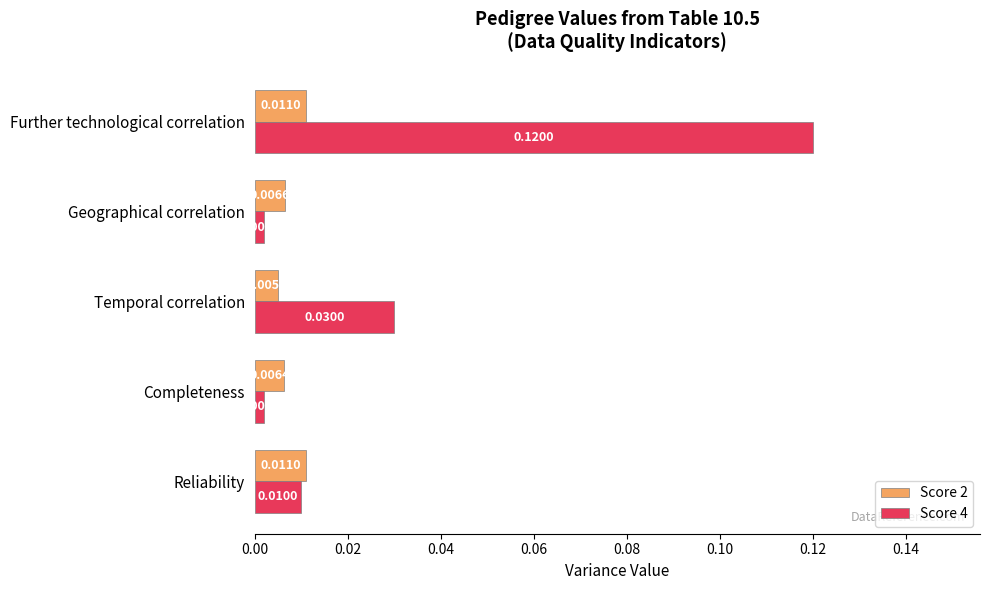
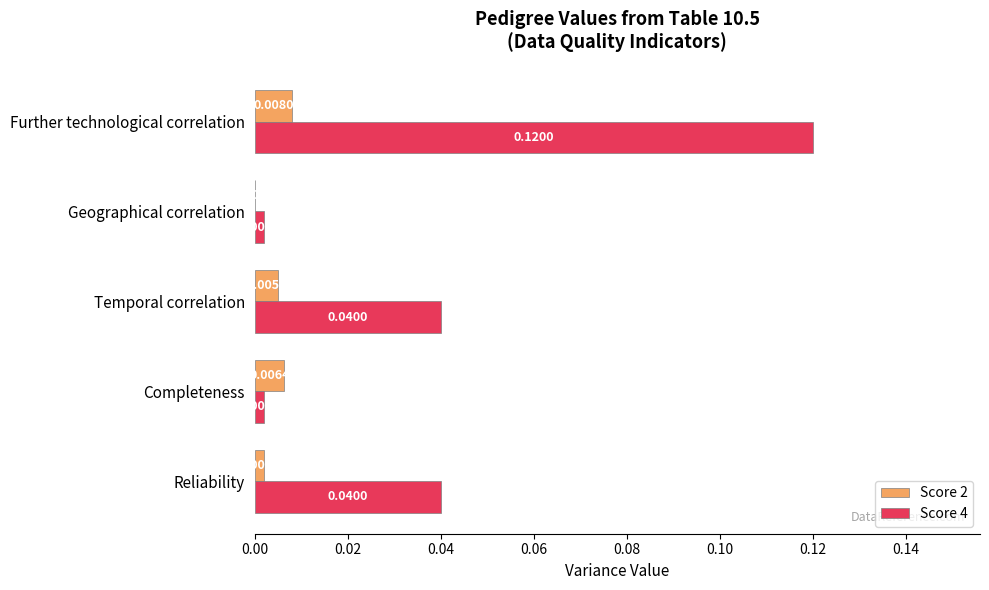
Score 2, Further technological correlation: 0.0110 -> 0.0080
Score 2, Geographical correlation: 0.007 -> 0.000
Score 4, Temporal correlation: 0.0300 -> 0.0400
Score 2, Reliability: 0.011 -> 0.002
Score 4, Reliability: 0.0100 -> 0.0400
